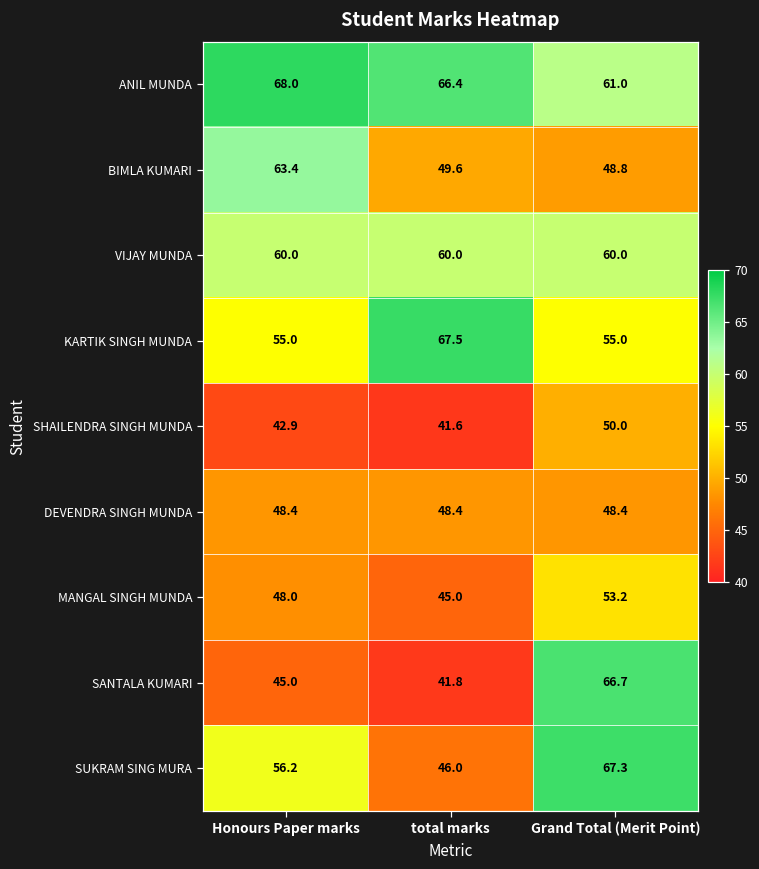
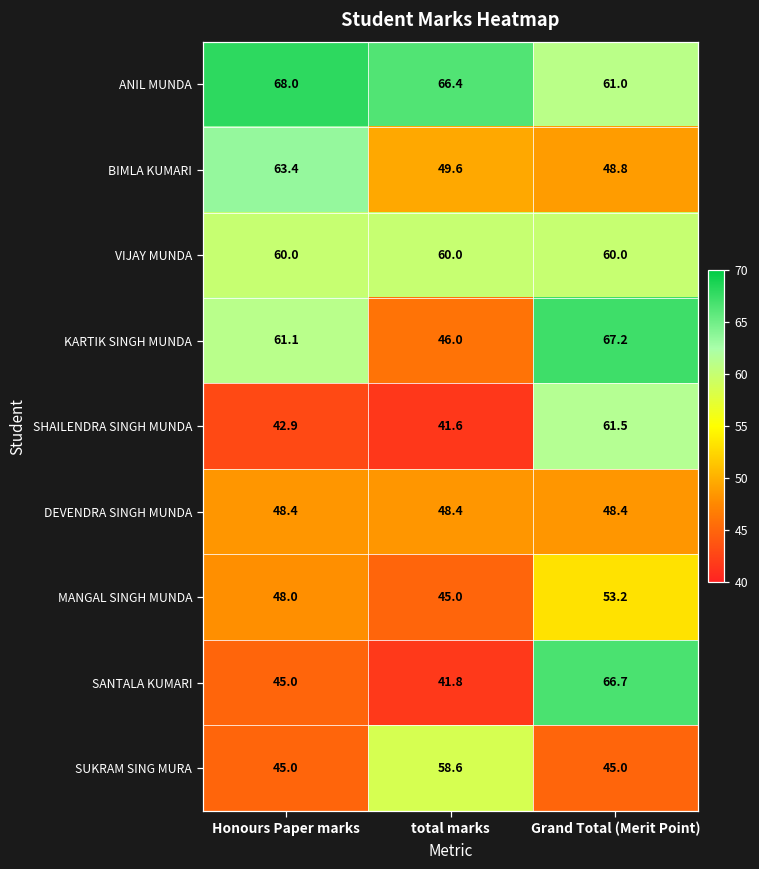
KARTIK SINGH MUNDA, Honours Paper marks: 55.0 -> 61.1
KARTIK SINGH MUNDA, total marks: 67.5 -> 46.0
KARTIK SINGH MUNDA, Grand Total (Merit Point): 55.0 -> 67.2
SHAILENDRA SINGH MUNDA, Grand Total (Merit Point): 50.0 -> 61.5
SUKRAM SING MURA, Honours Paper marks: 56.2 -> 45.0
SUKRAM SING MURA, total marks: 46.0 -> 58.6
SUKRAM SING MURA, Grand Total (Merit Point): 67.3 -> 45.0
